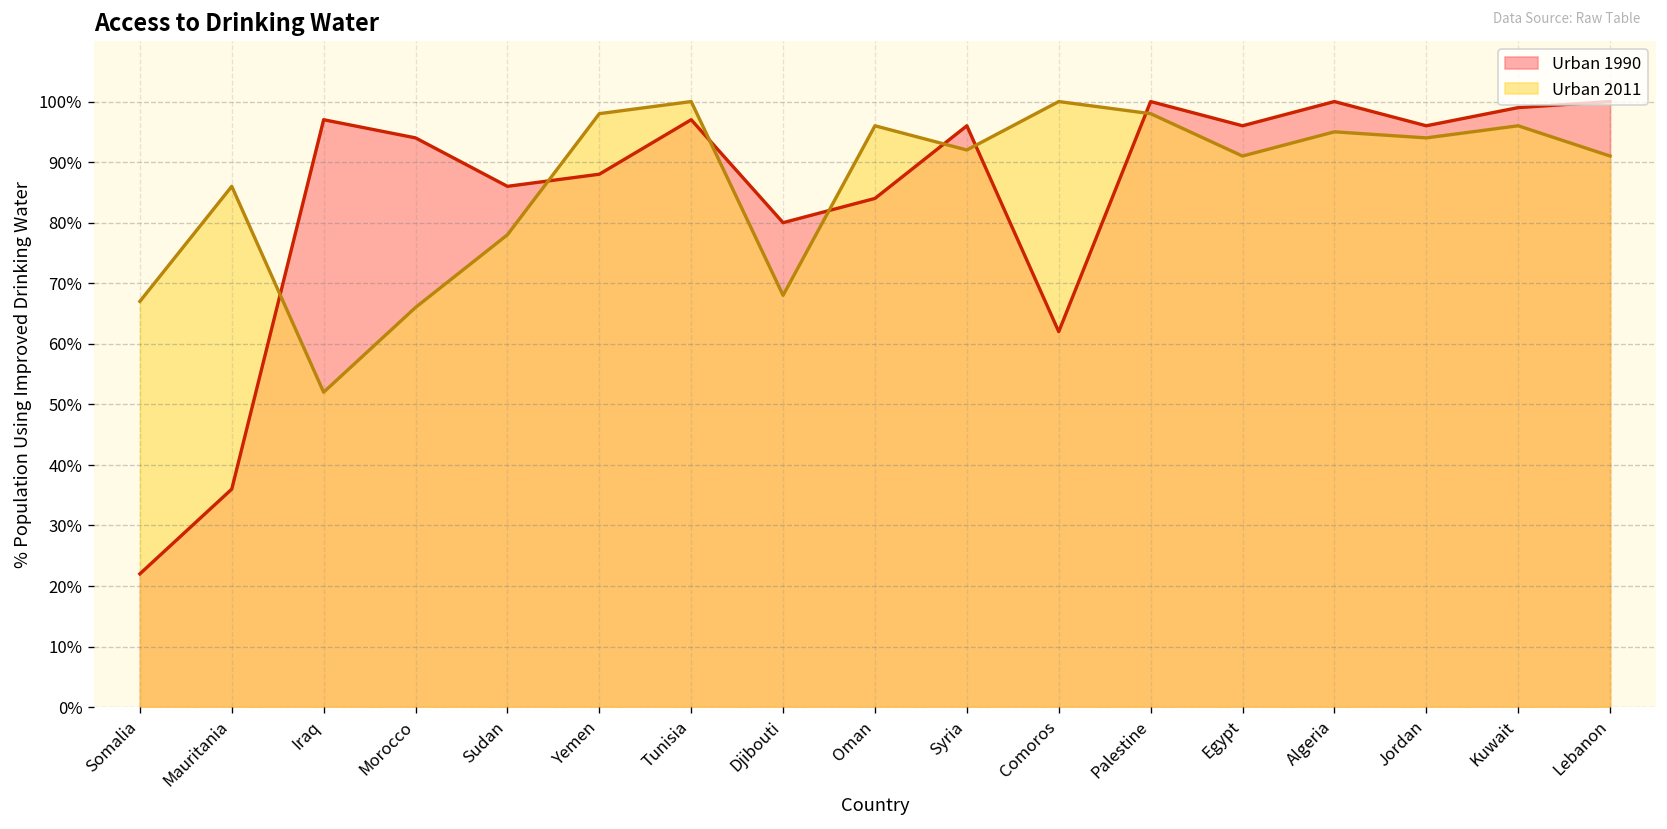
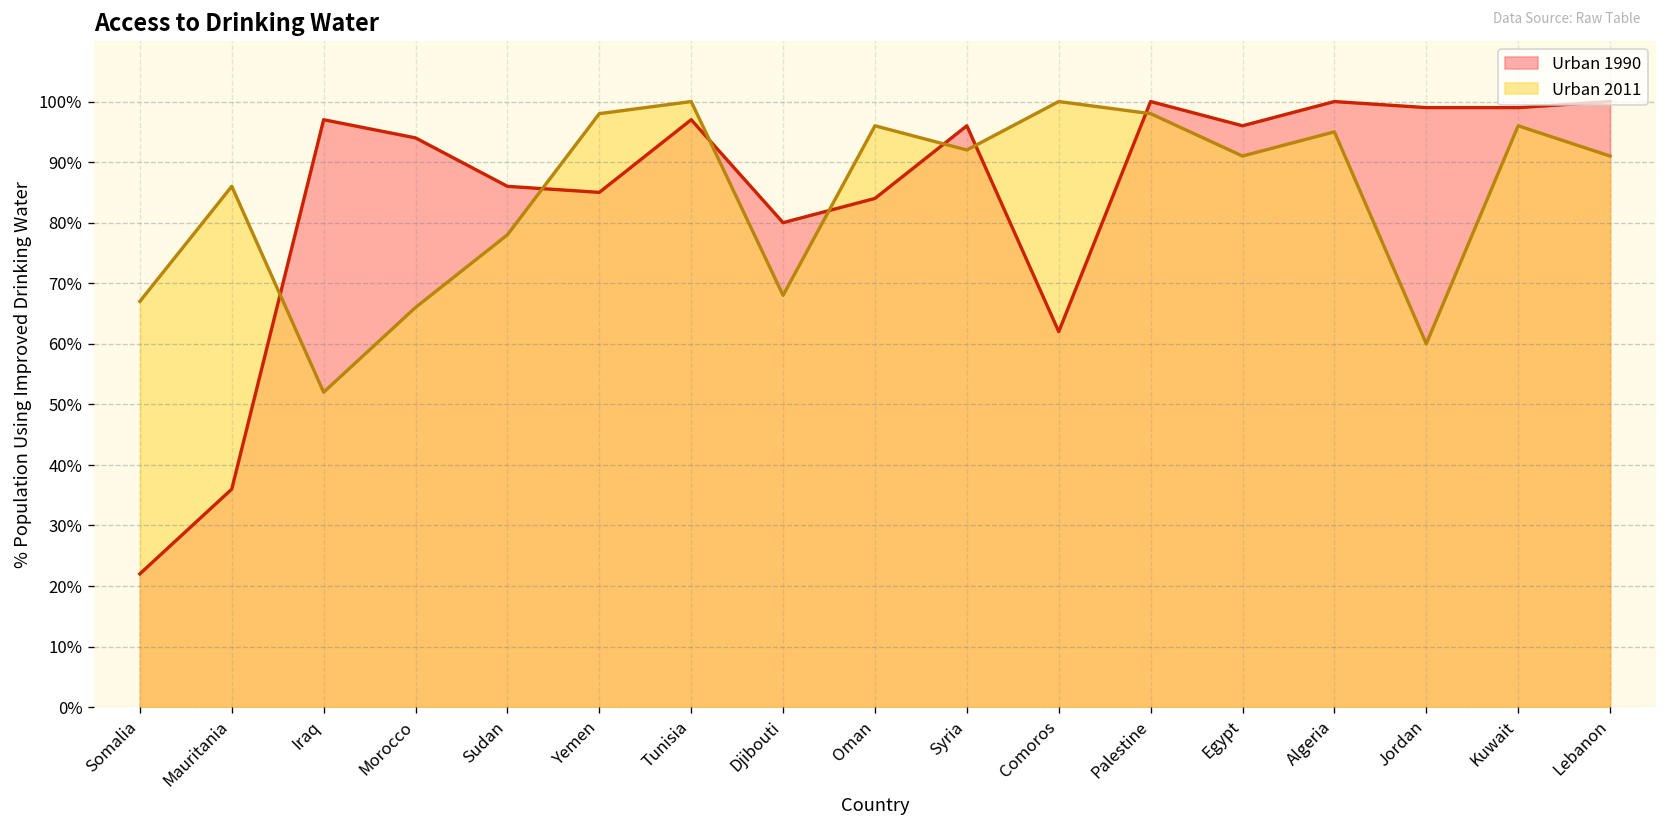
Urban 1990, Yemen: 88% -> 85%
Urban 1990, Jordan: 96% -> 99%
Urban 2011, Jordan: 94% -> 60%
